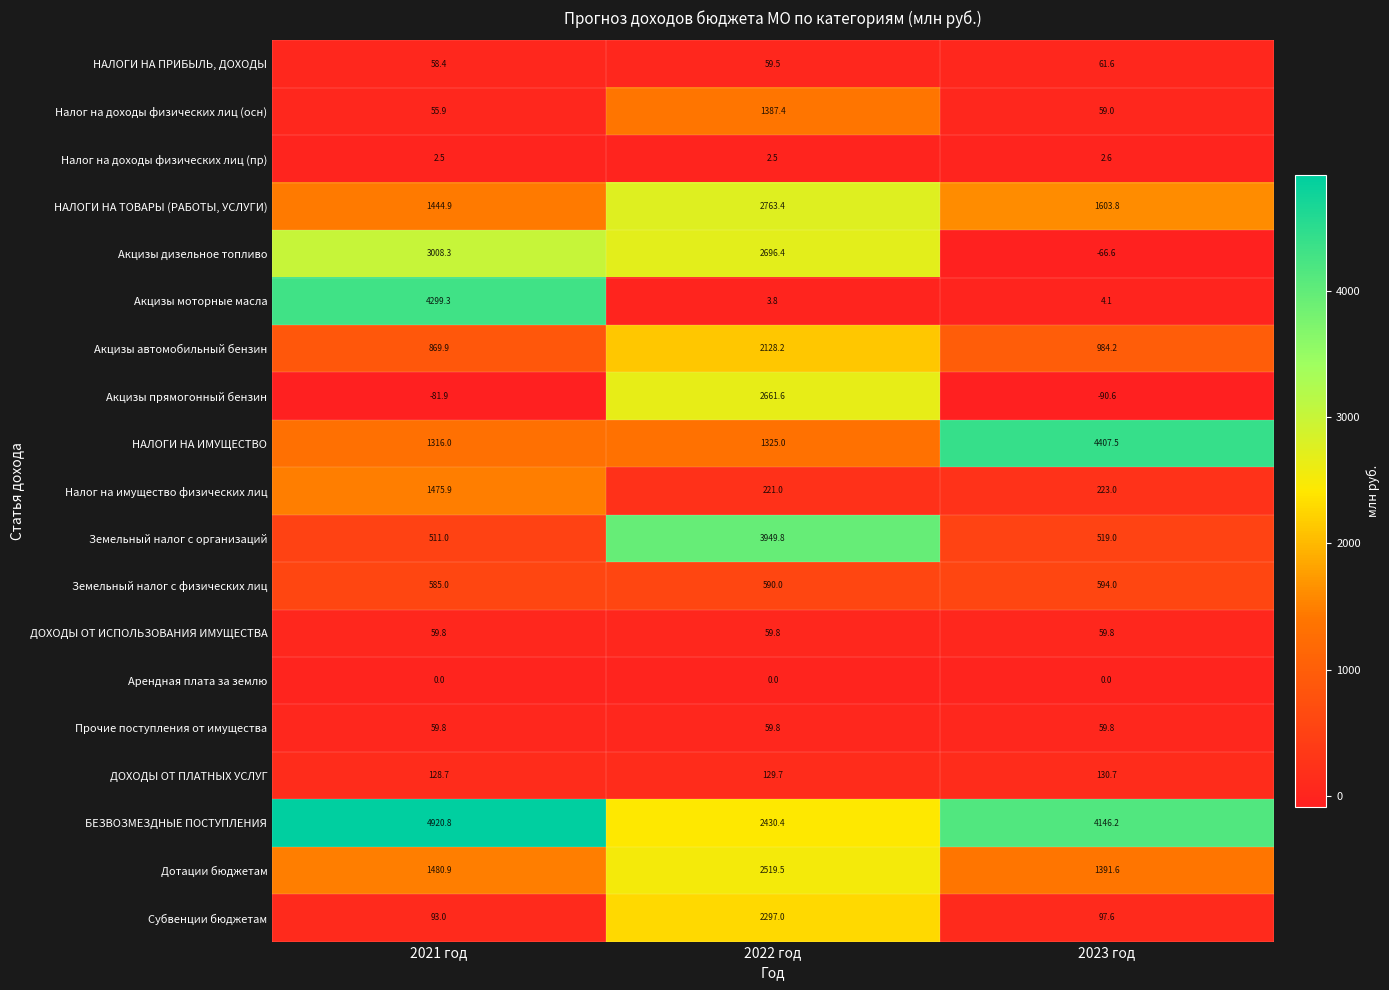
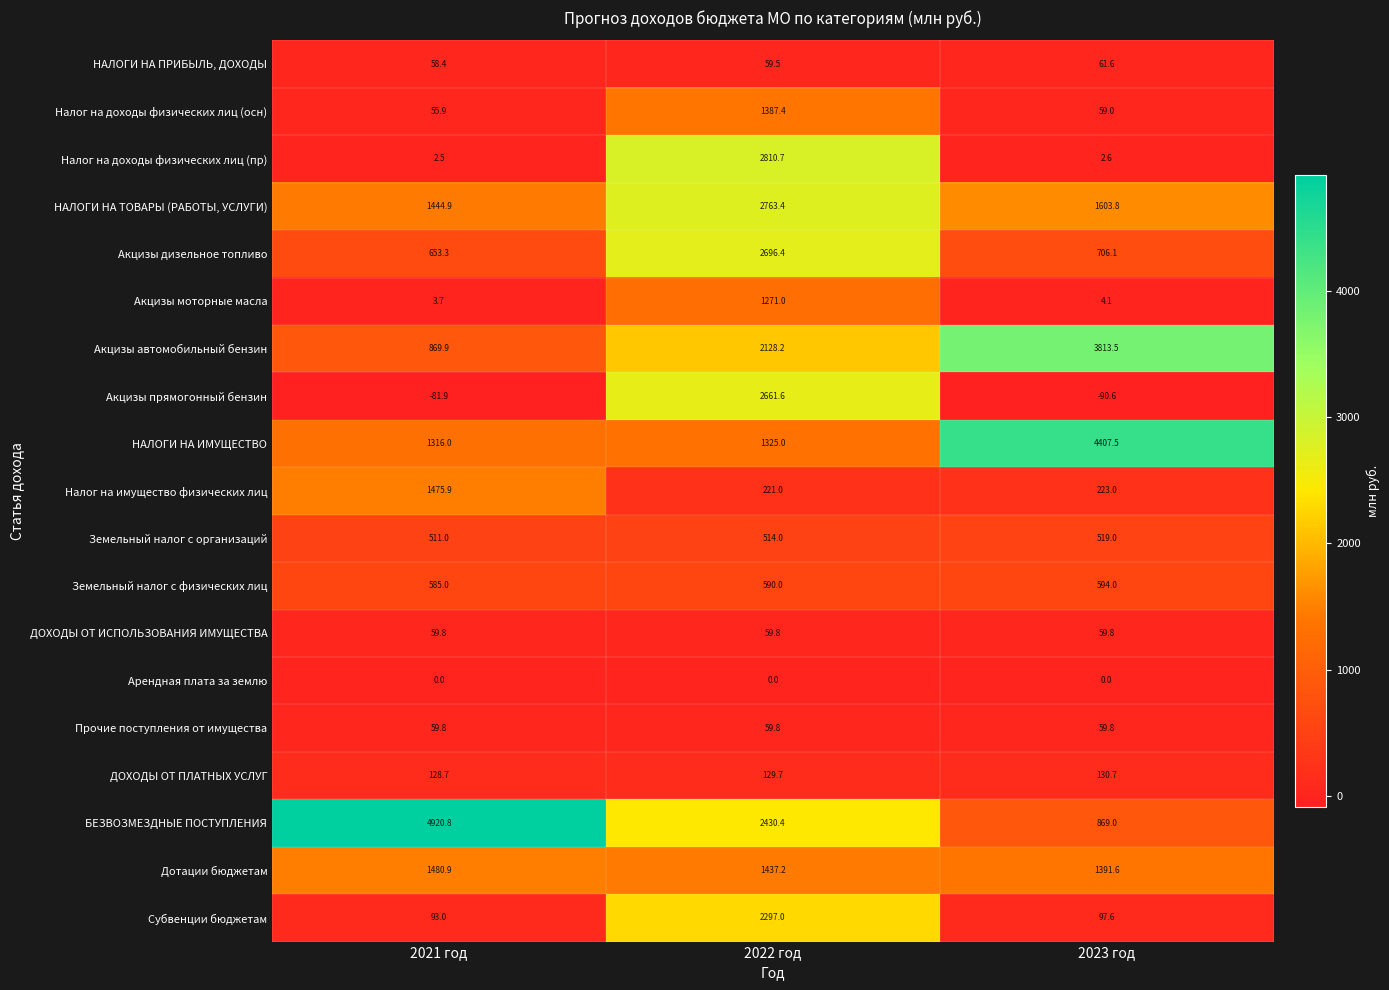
Налог на доходы физических лиц (пр), 2022 год: 2.5 -> 2810.7
Акцизы дизельное топливо, 2021 год: 3008.3 -> 653.3
Акцизы дизельное топливо, 2023 год: -66.6 -> 706.1
Акцизы моторные масла, 2021 год: 4299.3 -> 3.7
Акцизы моторные масла, 2022 год: 3.8 -> 1271.0
Акцизы автомобильный бензин, 2023 год: 984.2 -> 3813.5
Земельный налог с организаций, 2022 год: 3949.8 -> 514.0
БЕЗВОЗМЕЗДНЫЕ ПОСТУПЛЕНИЯ, 2023 год: 4146.2 -> 869.0
Дотации бюджетам, 2022 год: 2519.5 -> 1437.2
